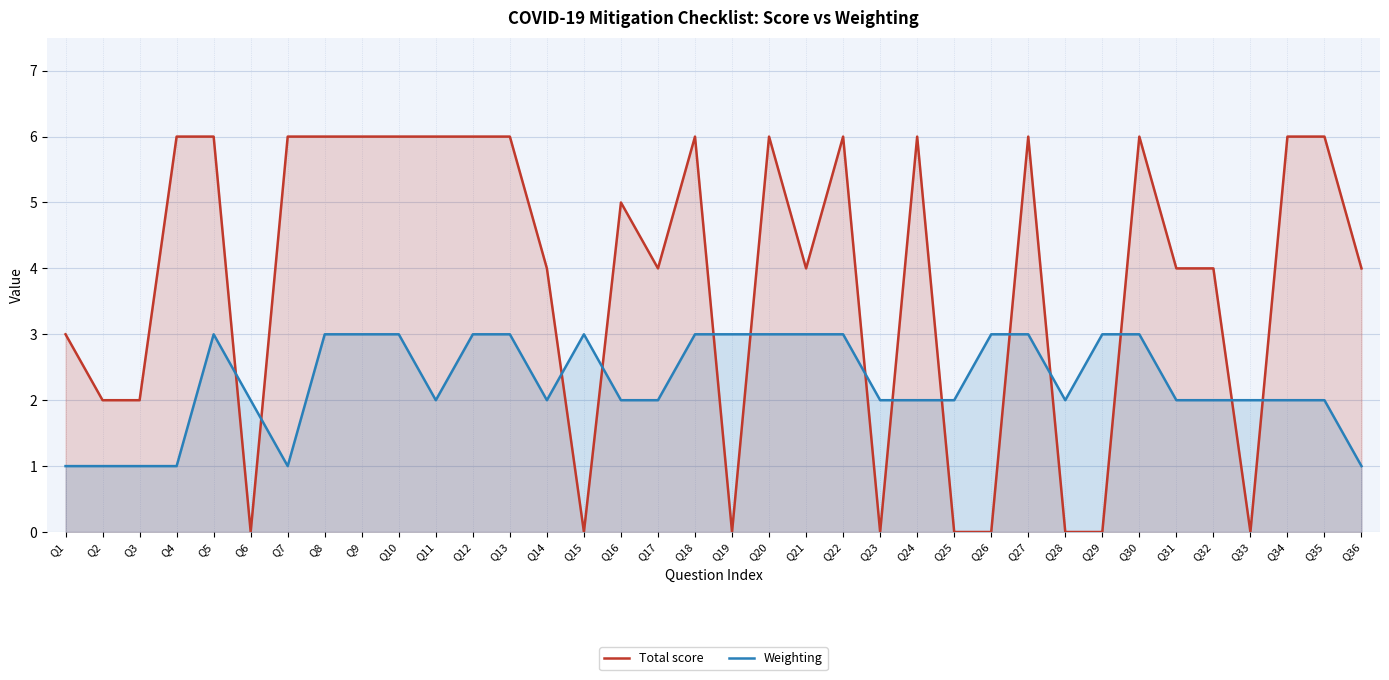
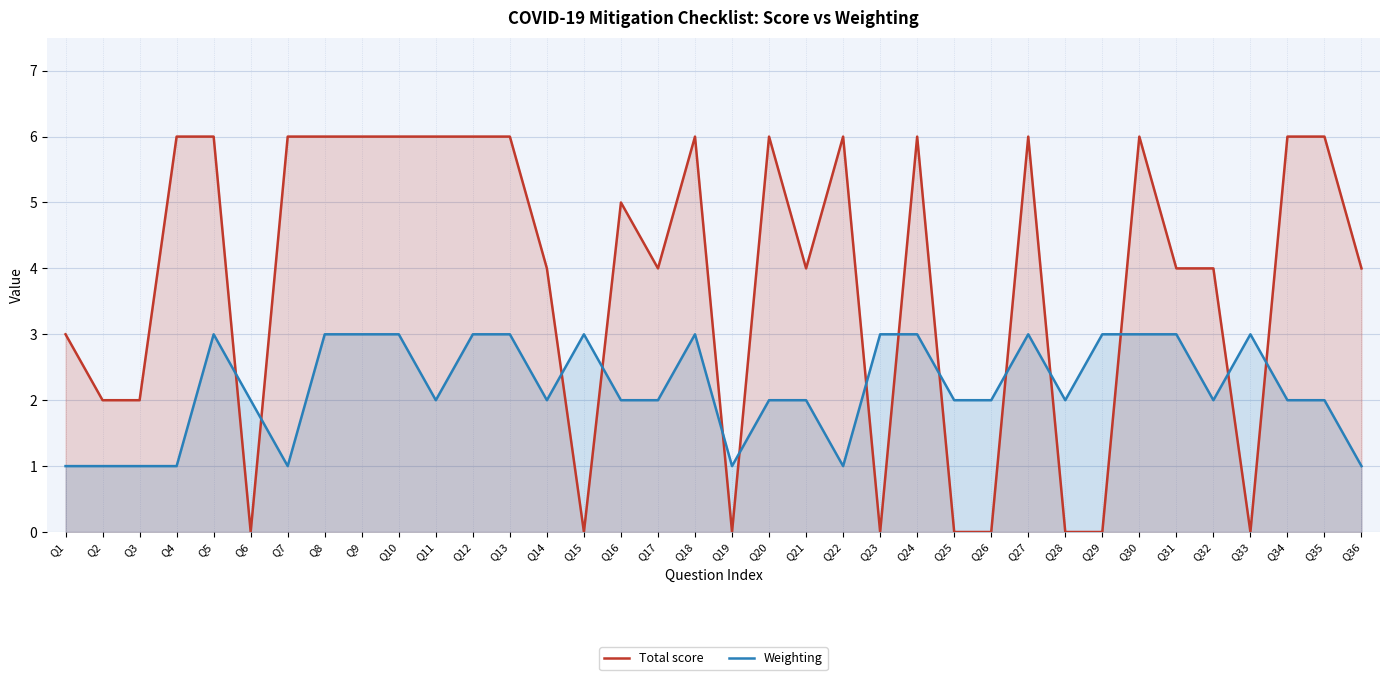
Weighting, Q19: 3 -> 1
Weighting, Q20: 3 -> 2
Weighting, Q21: 3 -> 2
Weighting, Q22: 3 -> 1
Weighting, Q23: 2 -> 3
Weighting, Q24: 2 -> 3
Weighting, Q26: 3 -> 2
Weighting, Q31: 2 -> 3
Weighting, Q33: 2 -> 3
